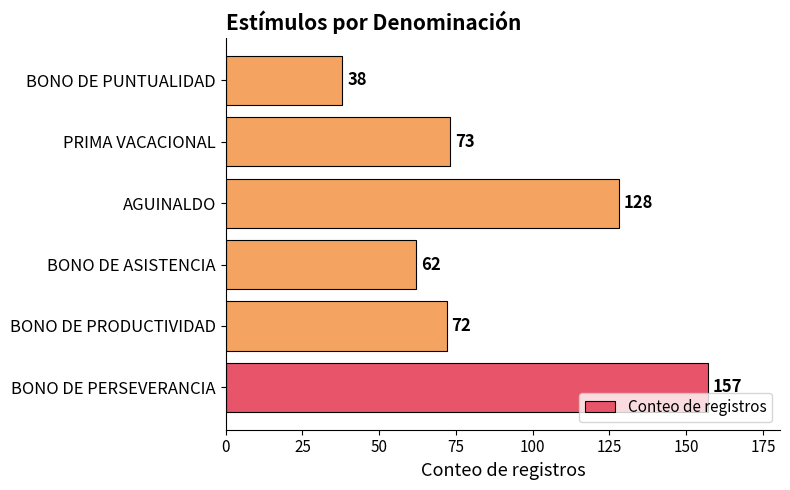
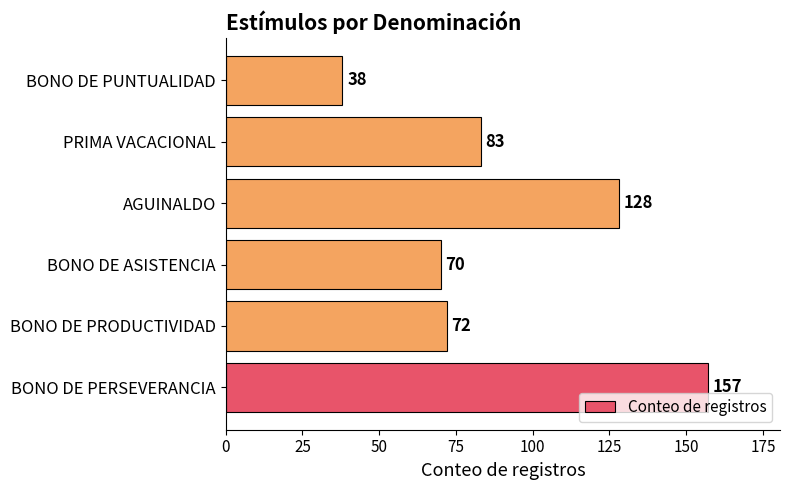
PRIMA VACACIONAL: 73 -> 83
BONO DE ASISTENCIA: 62 -> 70
